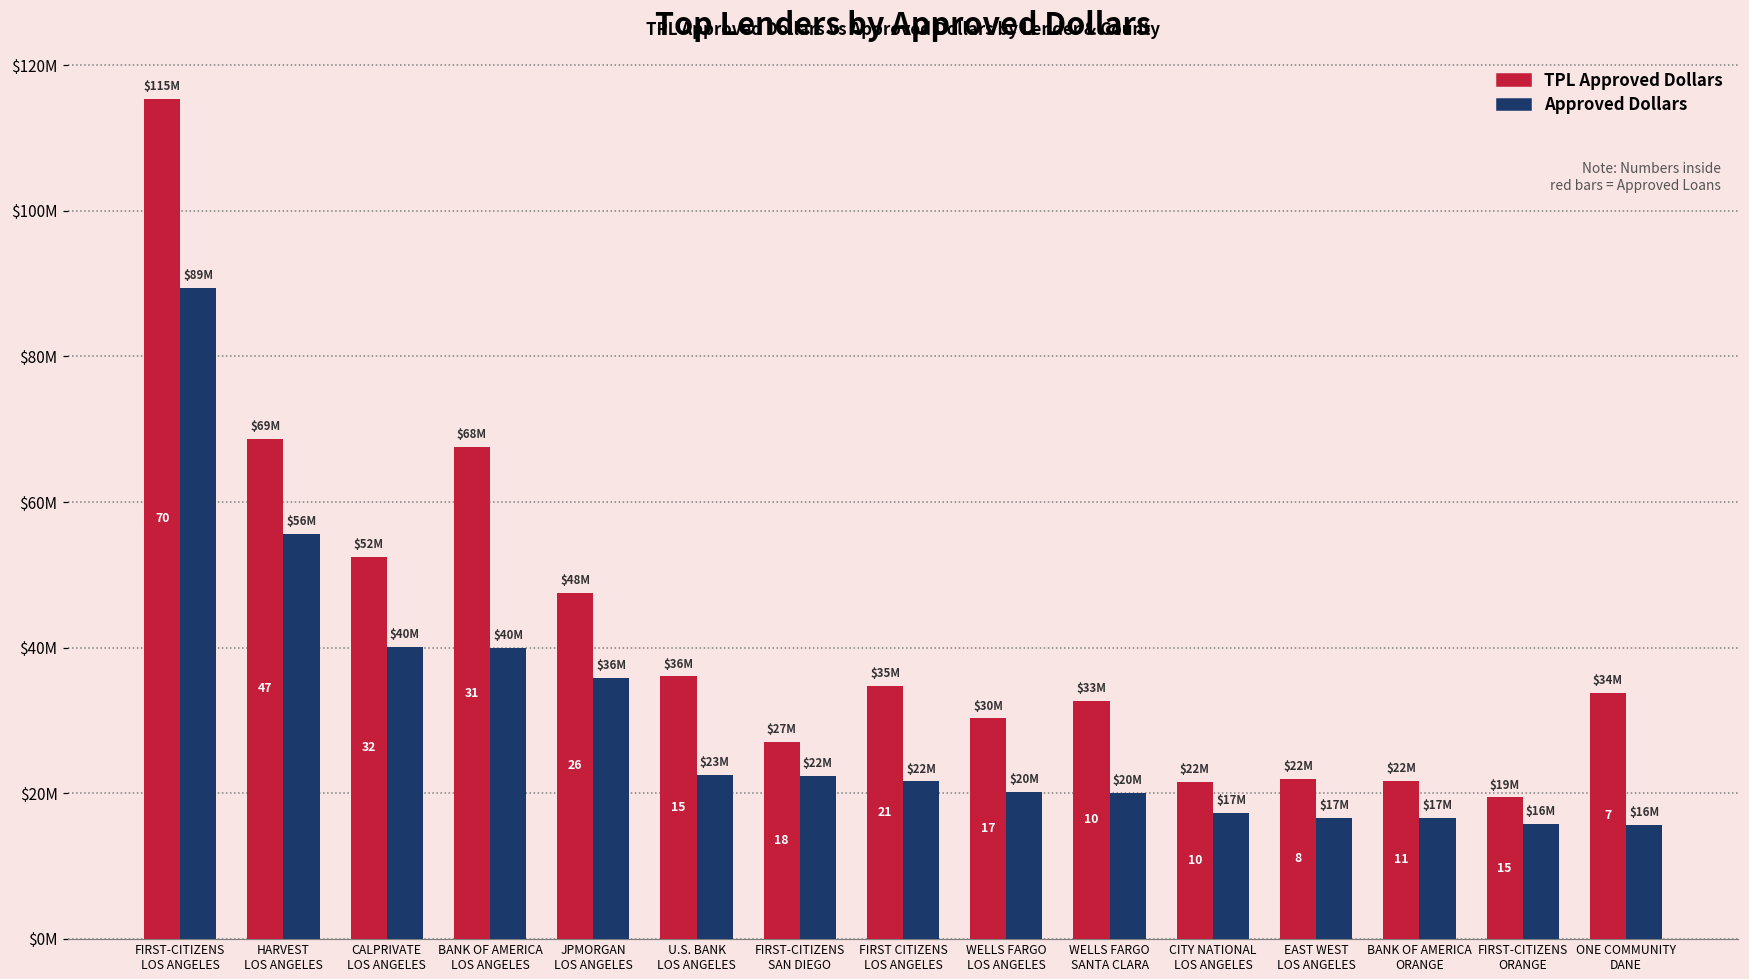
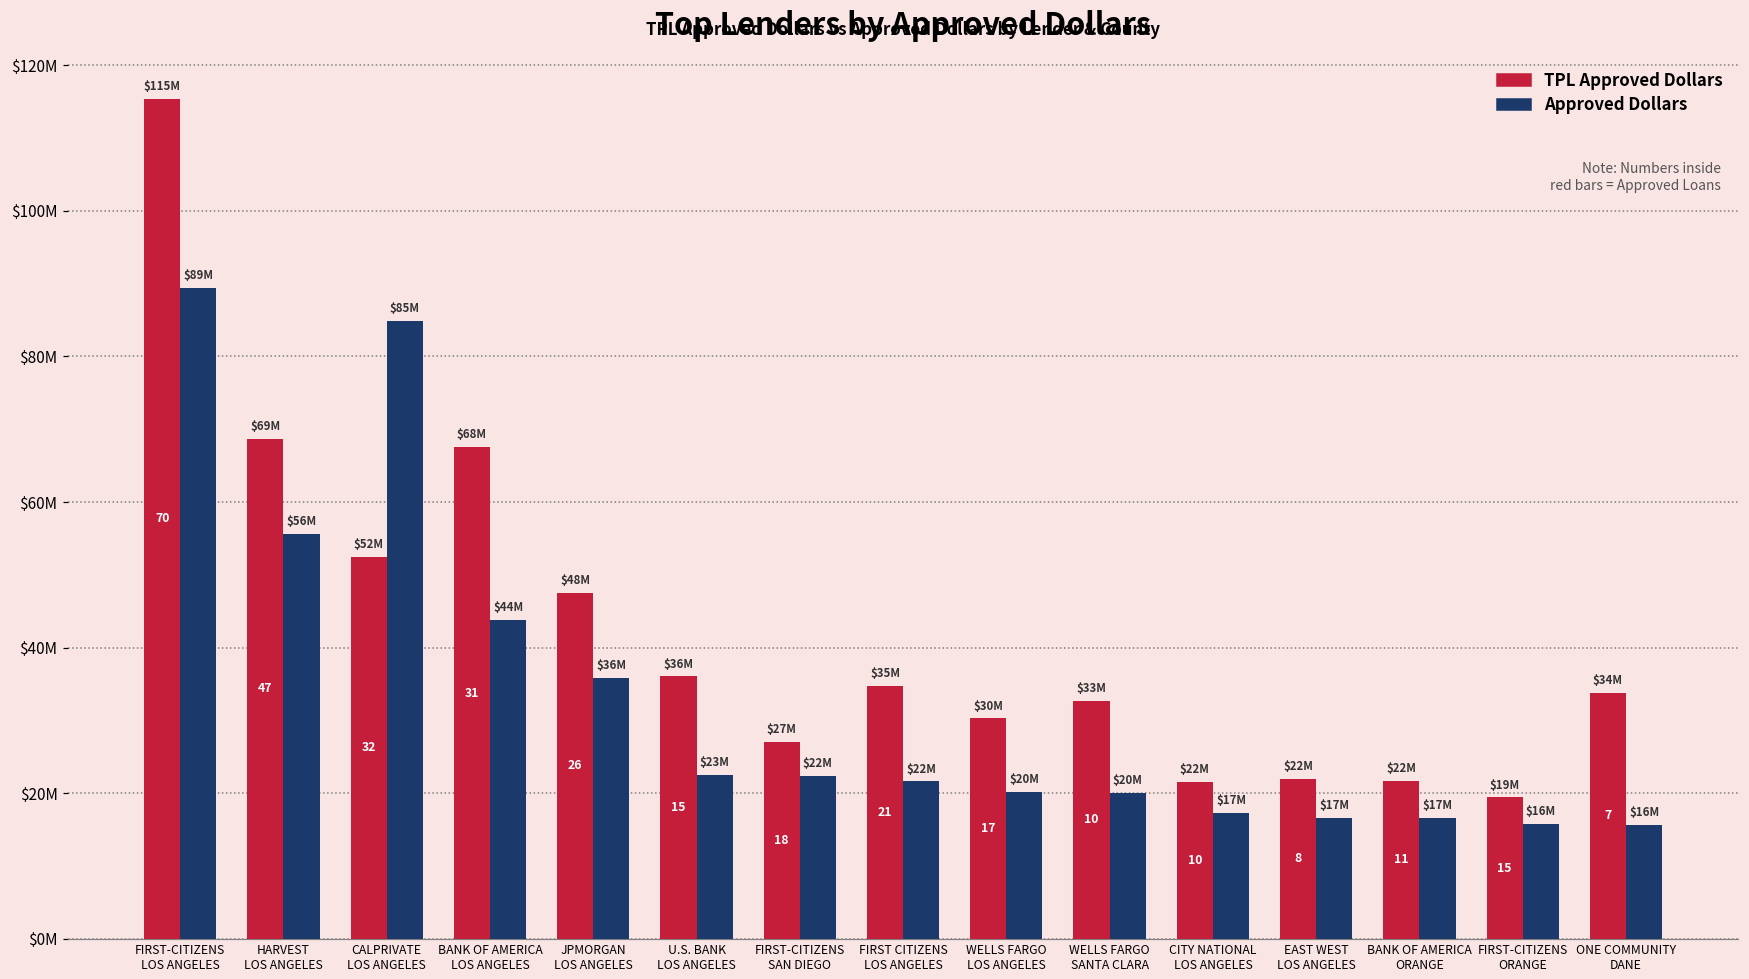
Approved Dollars, CALPRIVATE LOS ANGELES: $40M -> $85M
Approved Dollars, BANK OF AMERICA LOS ANGELES: $40M -> $44M
